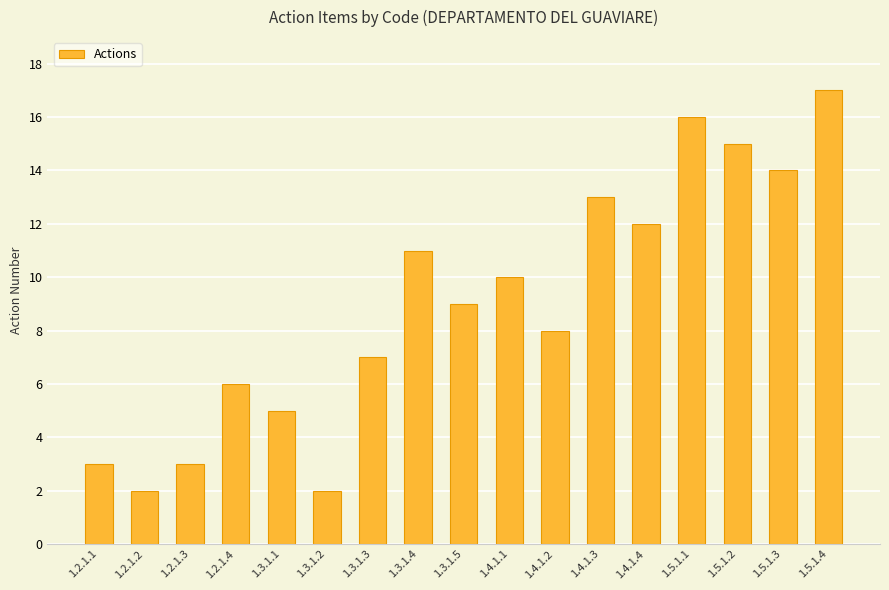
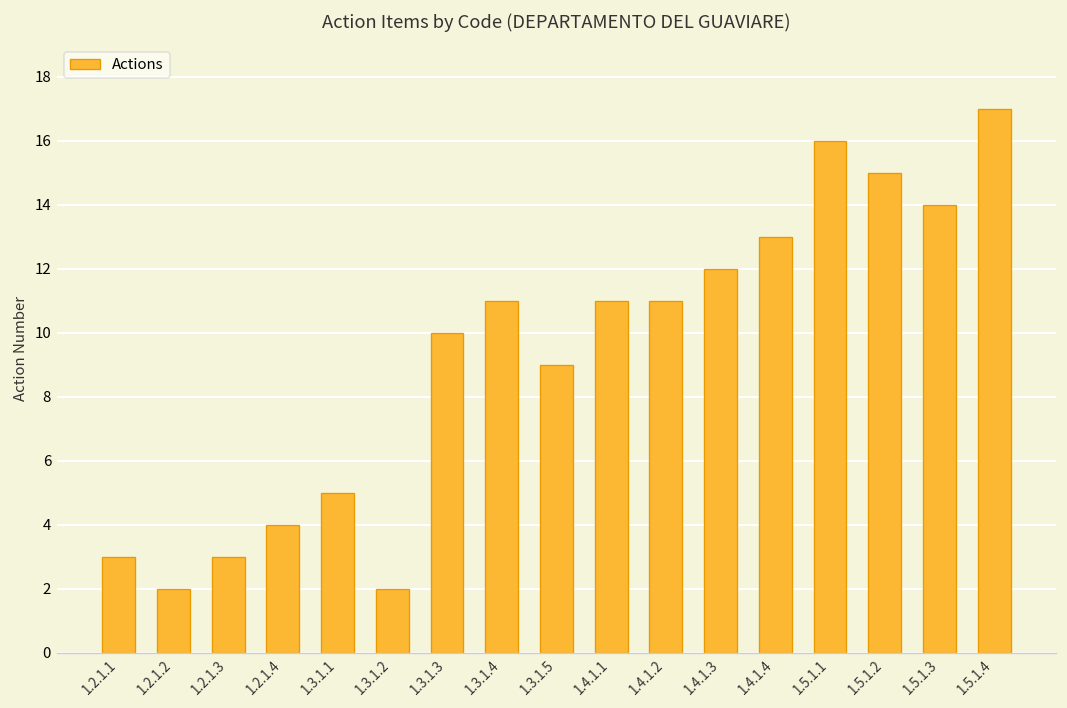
1.2.1.4: 6 -> 4
1.3.1.3: 7 -> 10
1.4.1.1: 10 -> 11
1.4.1.2: 8 -> 11
1.4.1.3: 13 -> 12
1.4.1.4: 12 -> 13
